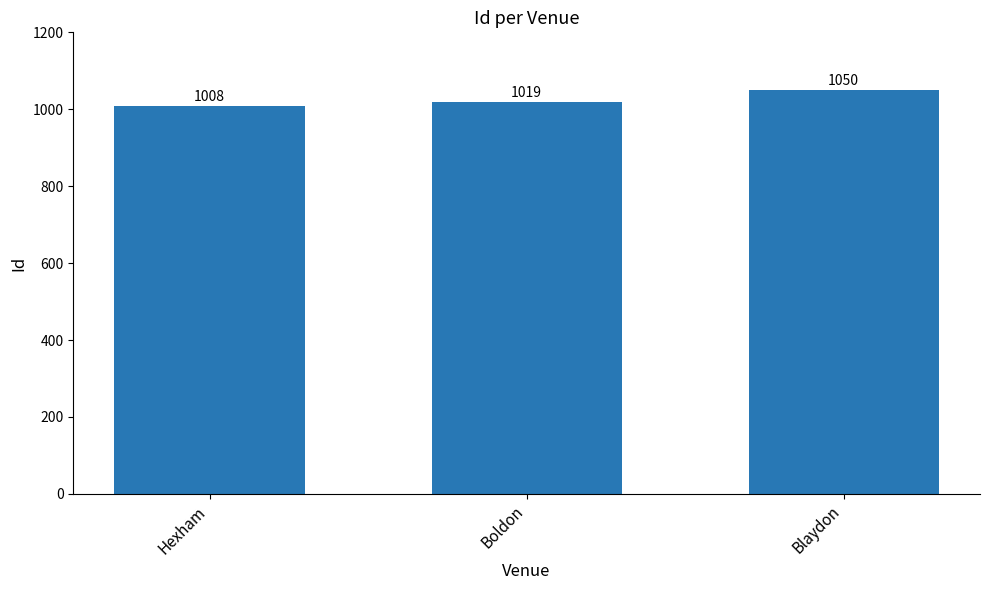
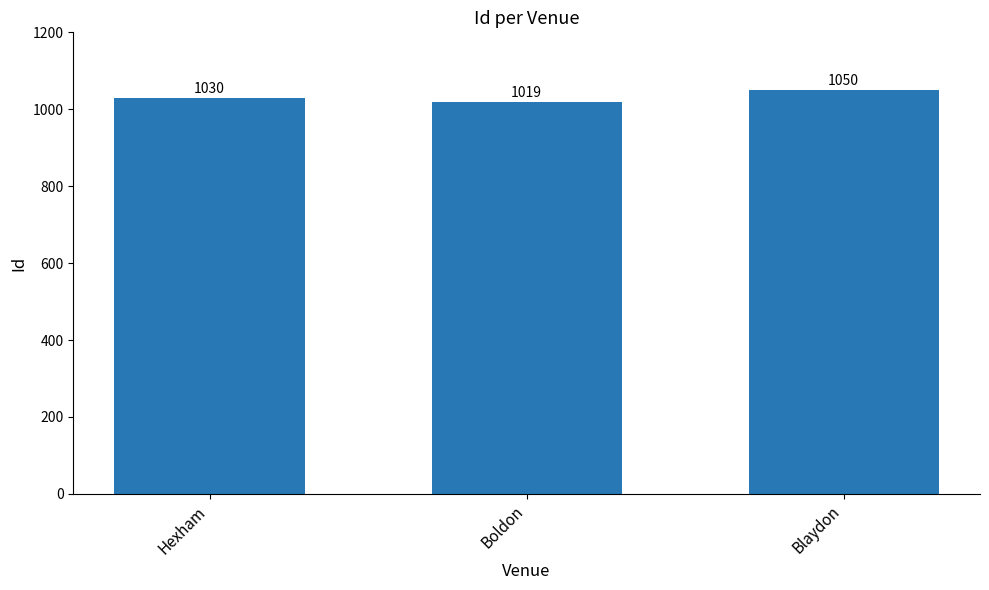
Hexham: 1008 -> 1030
